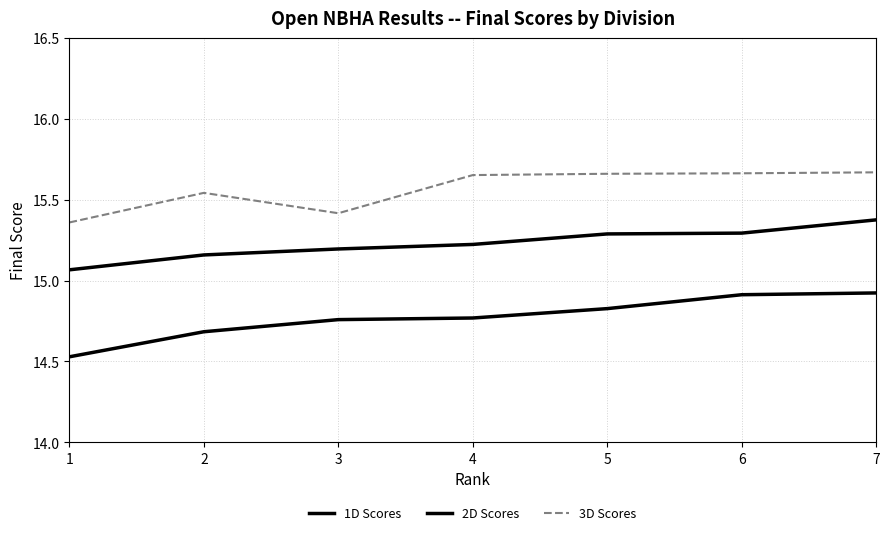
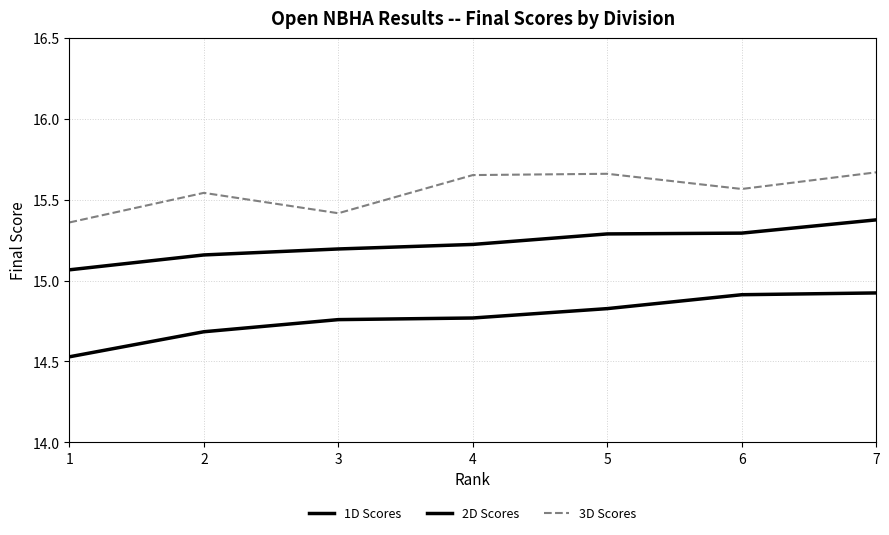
3D Scores, 6: 15.66 -> 15.57
